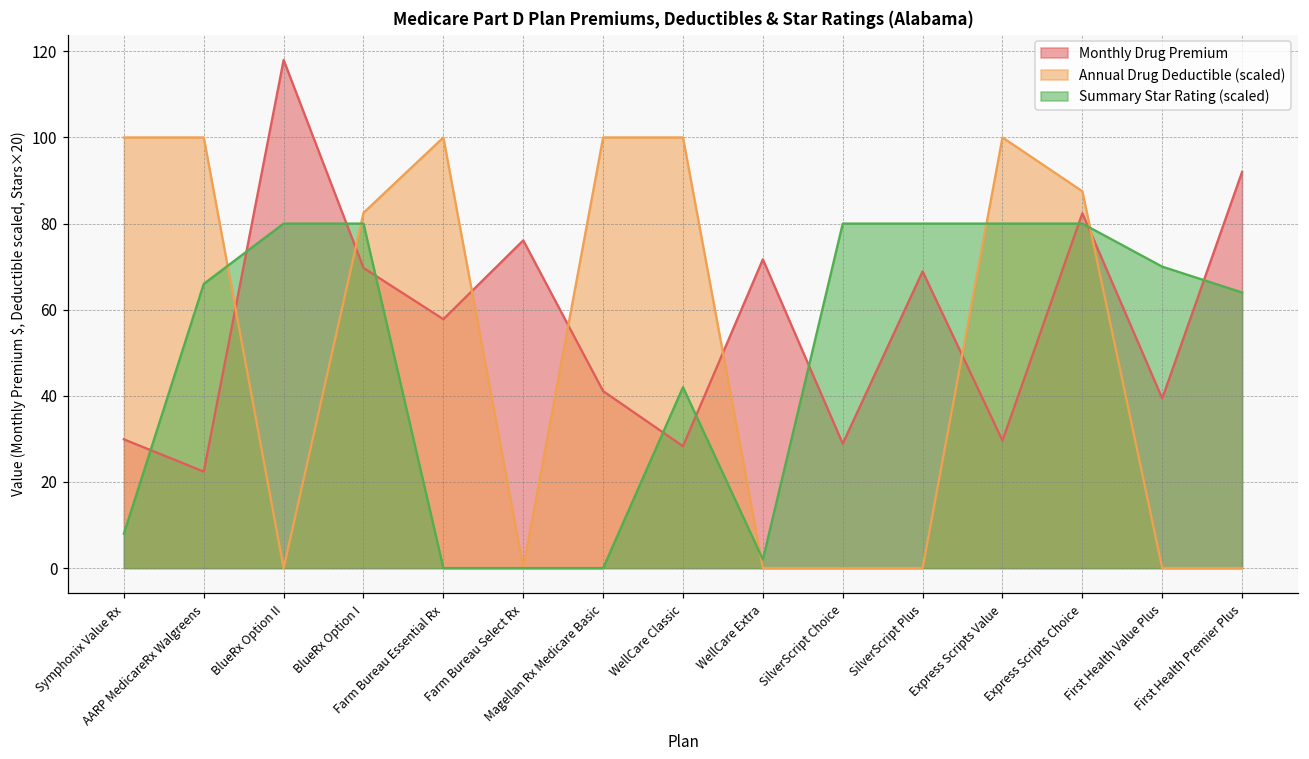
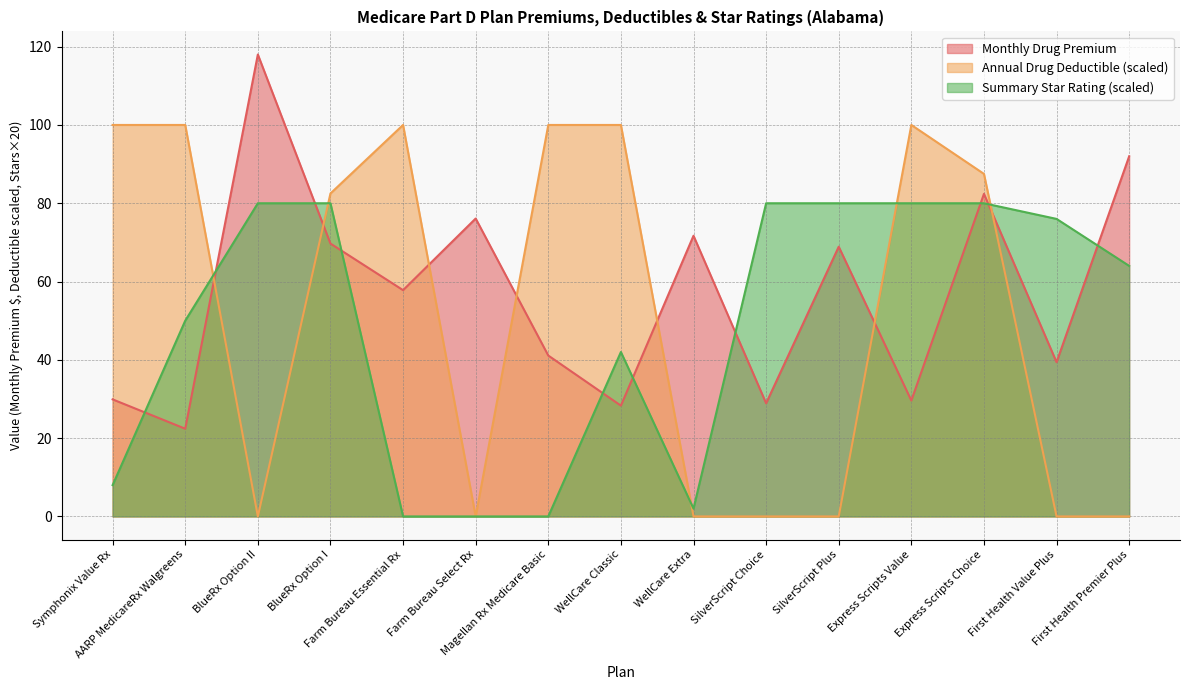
Summary Star Rating (scaled), AARP MedicareRx Walgreens: 66 -> 50
Summary Star Rating (scaled), First Health Value Plus: 70 -> 76
